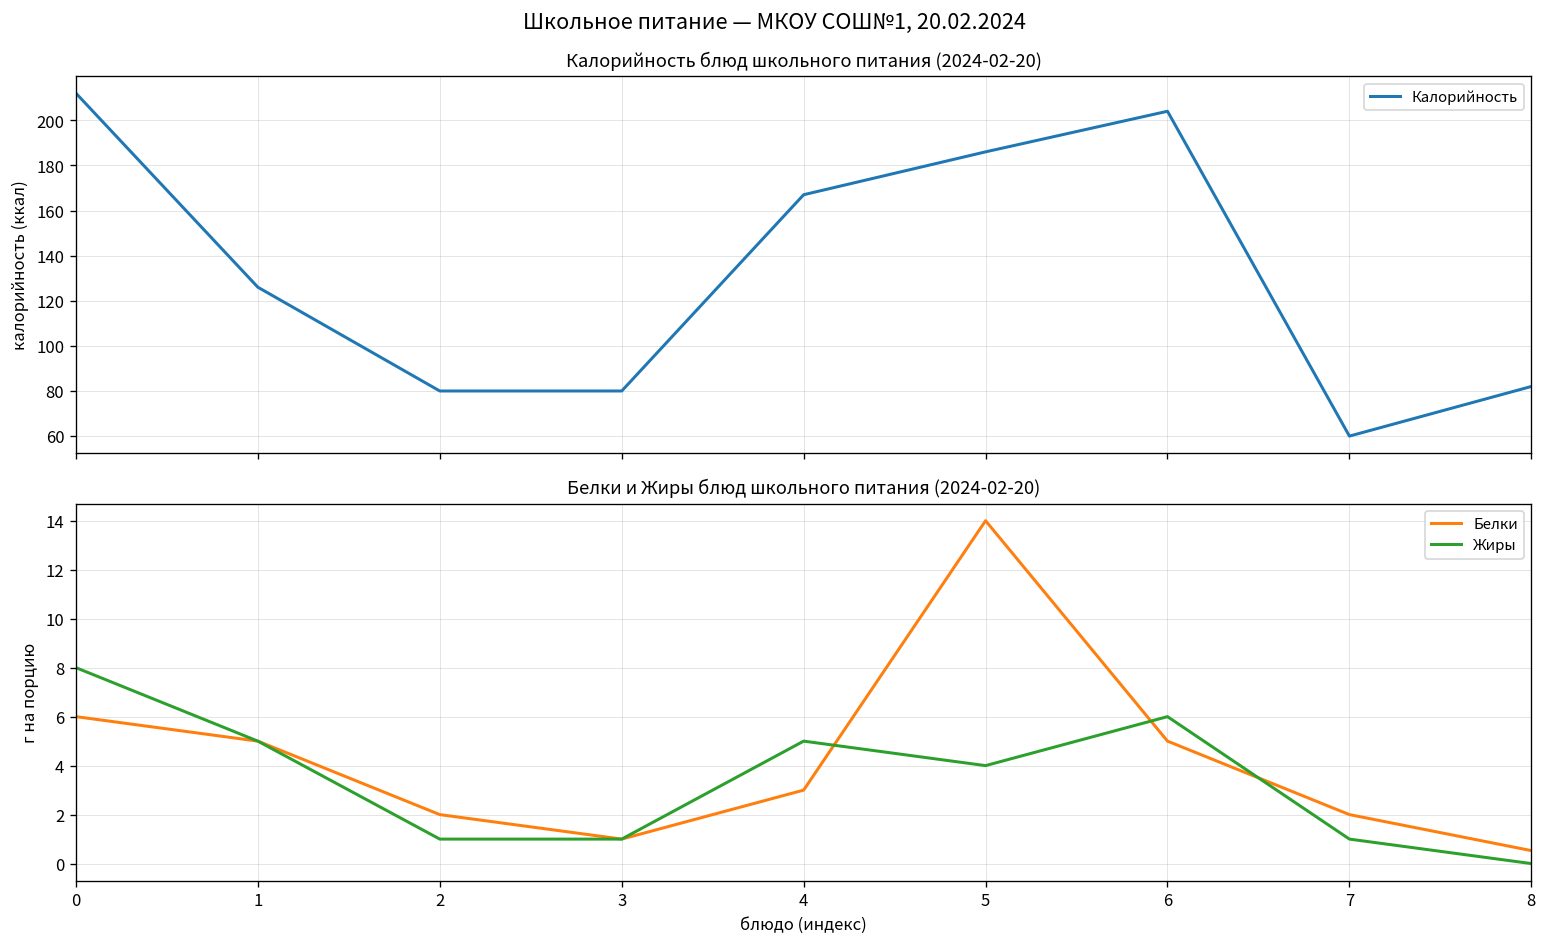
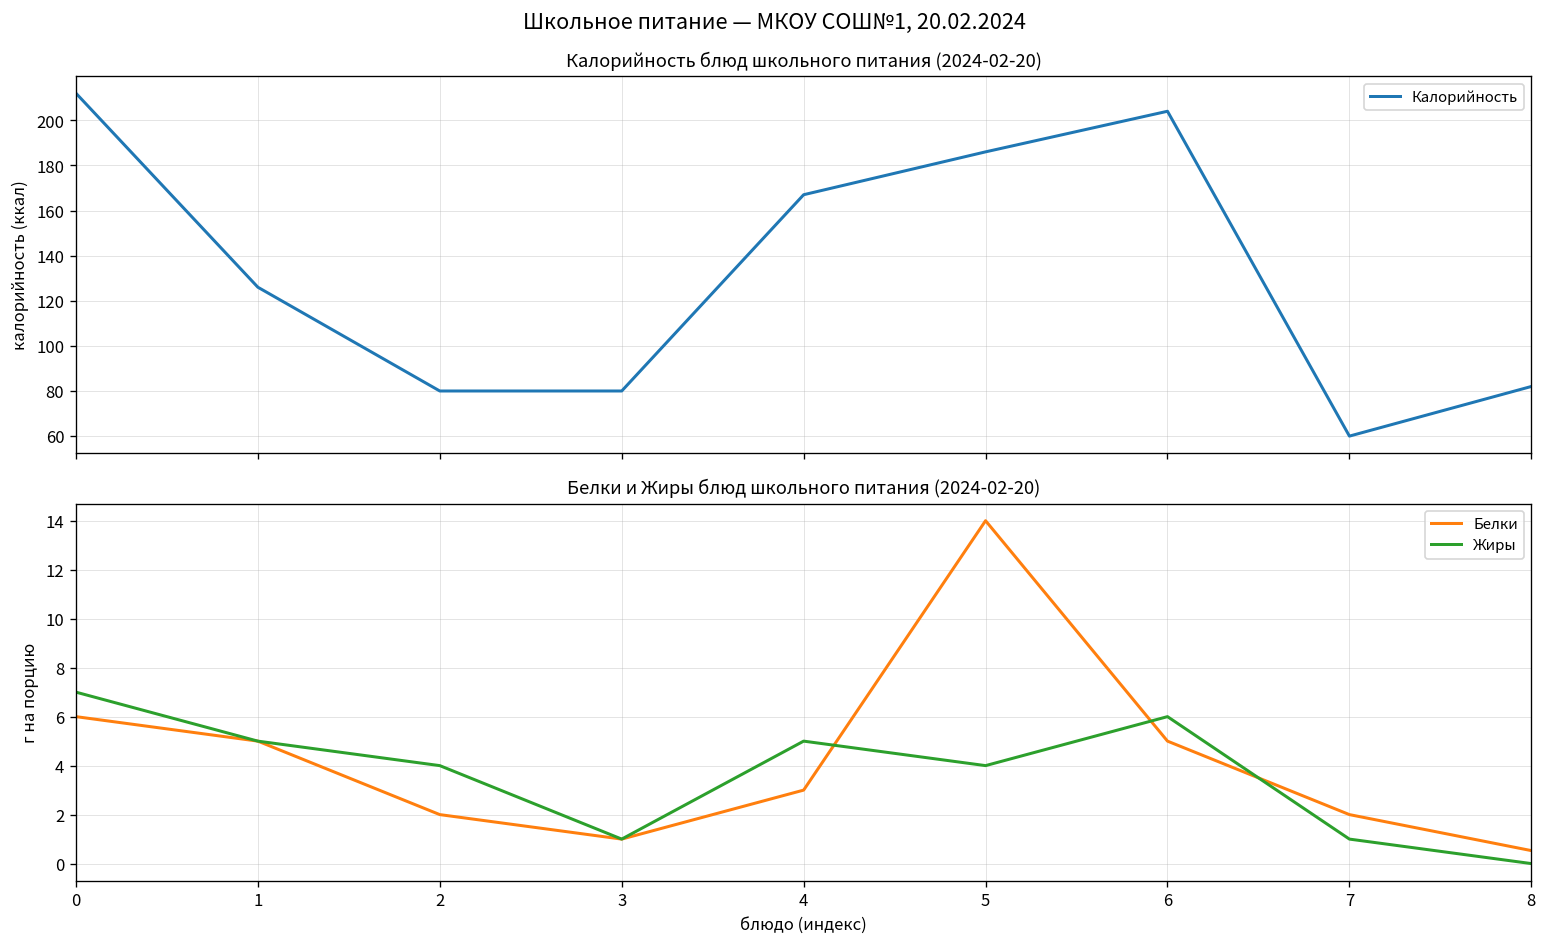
Белки и Жиры блюд школьного питания (2024-02-20), Жиры, 0: 8 -> 7
Белки и Жиры блюд школьного питания (2024-02-20), Жиры, 2: 1 -> 4
